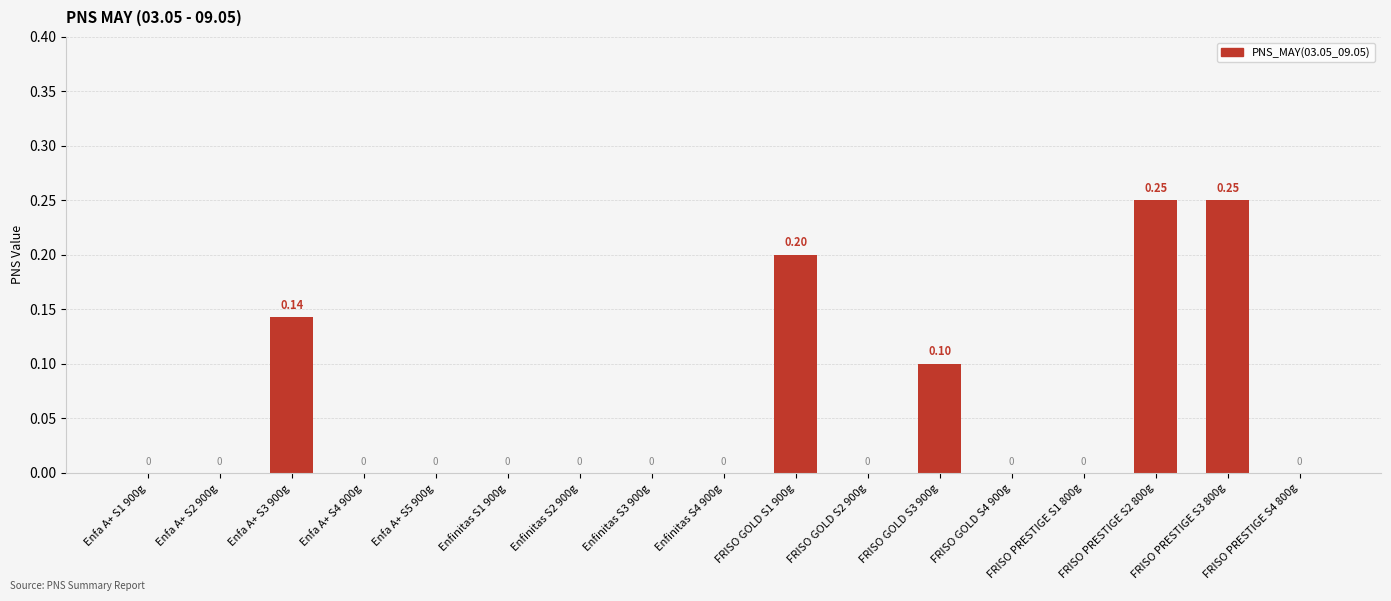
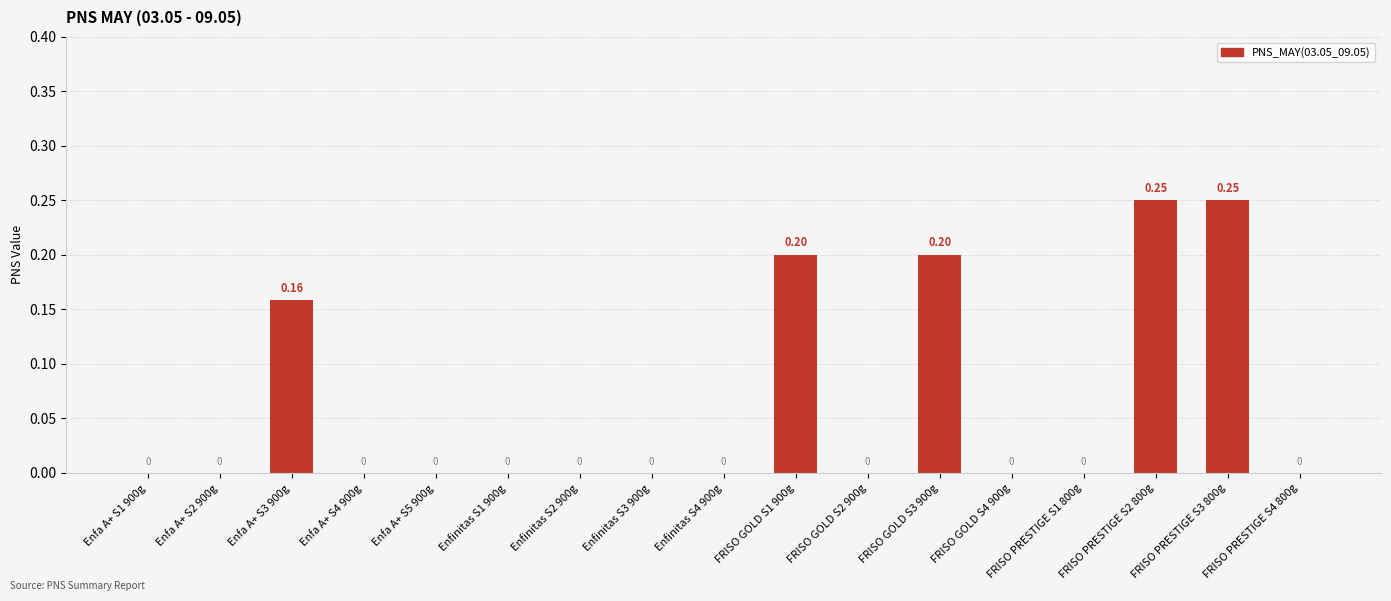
Enfa A+ S3 900g: 0.14 -> 0.16
FRISO GOLD S3 900g: 0.10 -> 0.20
